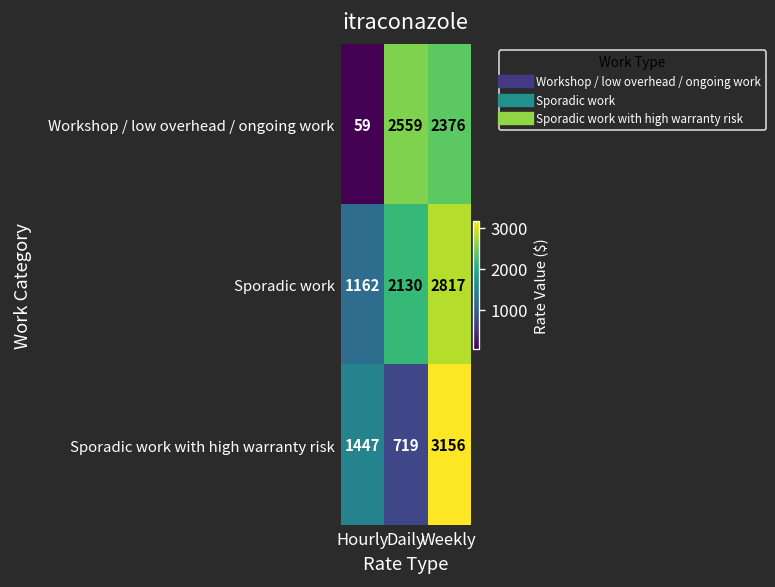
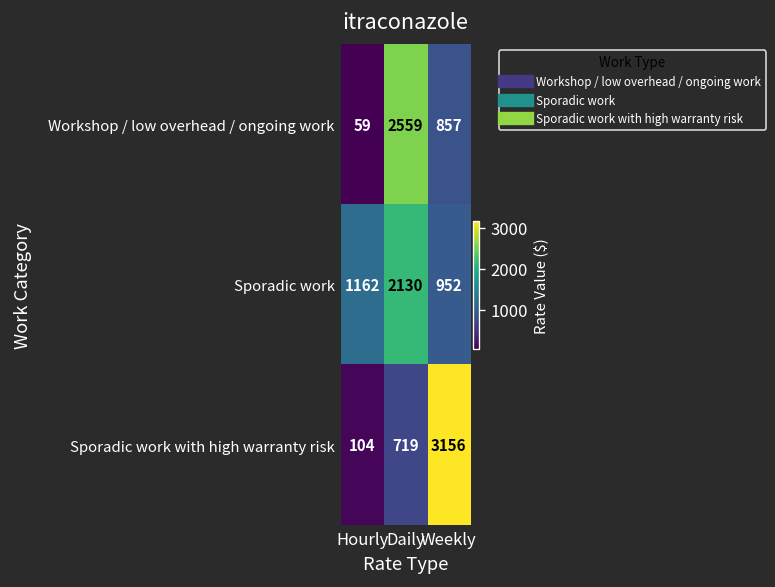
Workshop / low overhead / ongoing work, Weekly: 2376 -> 857
Sporadic work, Weekly: 2817 -> 952
Sporadic work with high warranty risk, Hourly: 1447 -> 104
